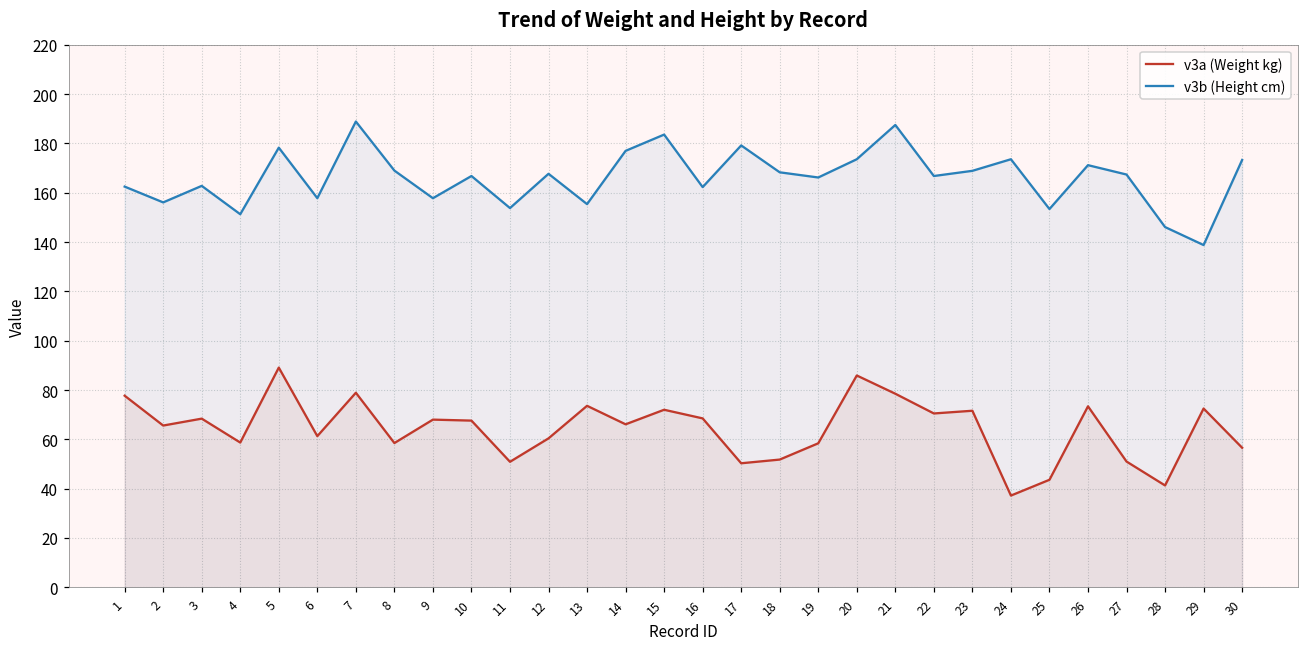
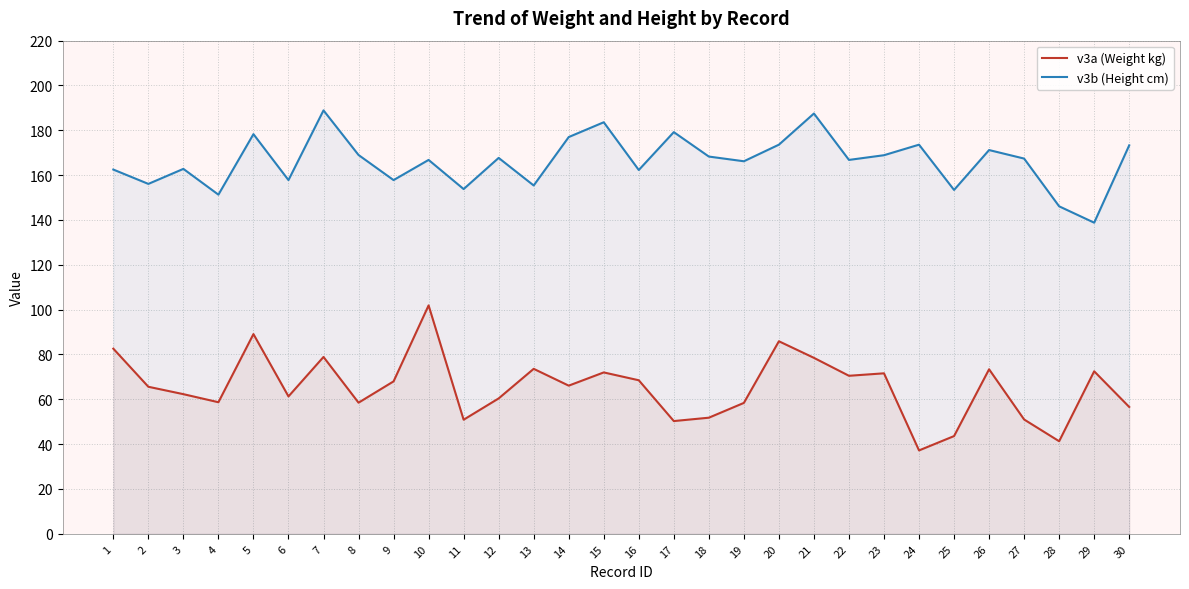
v3a (Weight kg), 1: 78 -> 83
v3a (Weight kg), 3: 68 -> 62
v3a (Weight kg), 10: 68 -> 102
